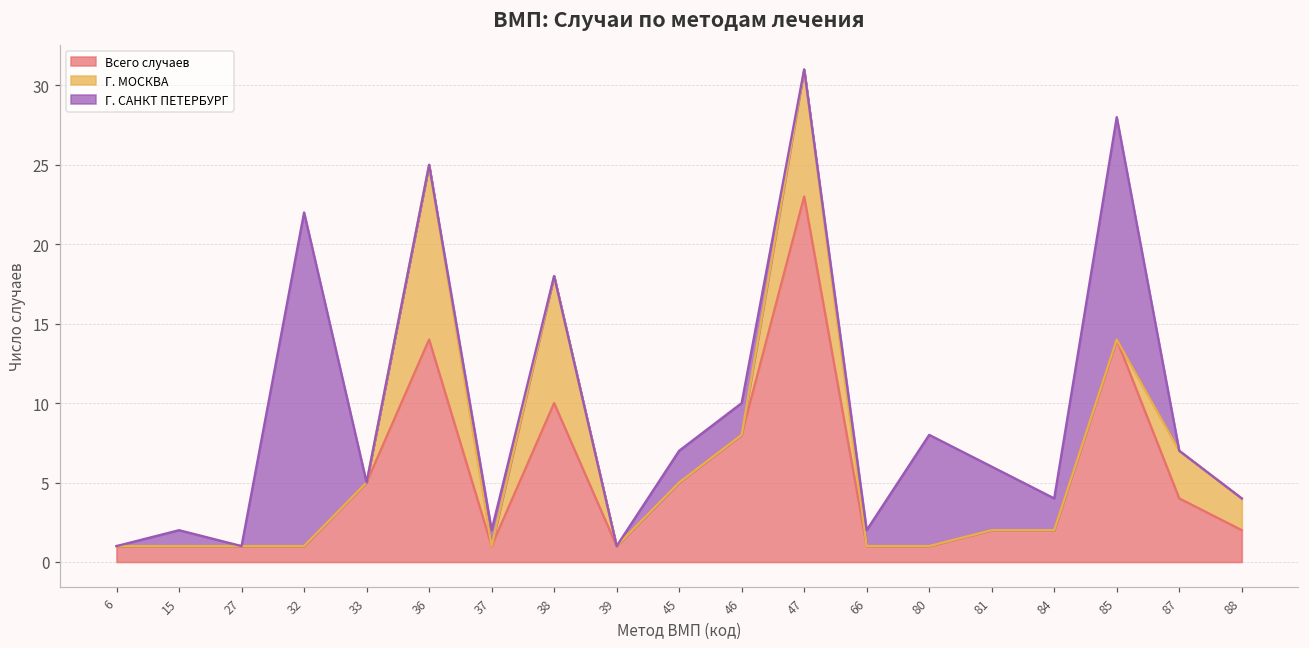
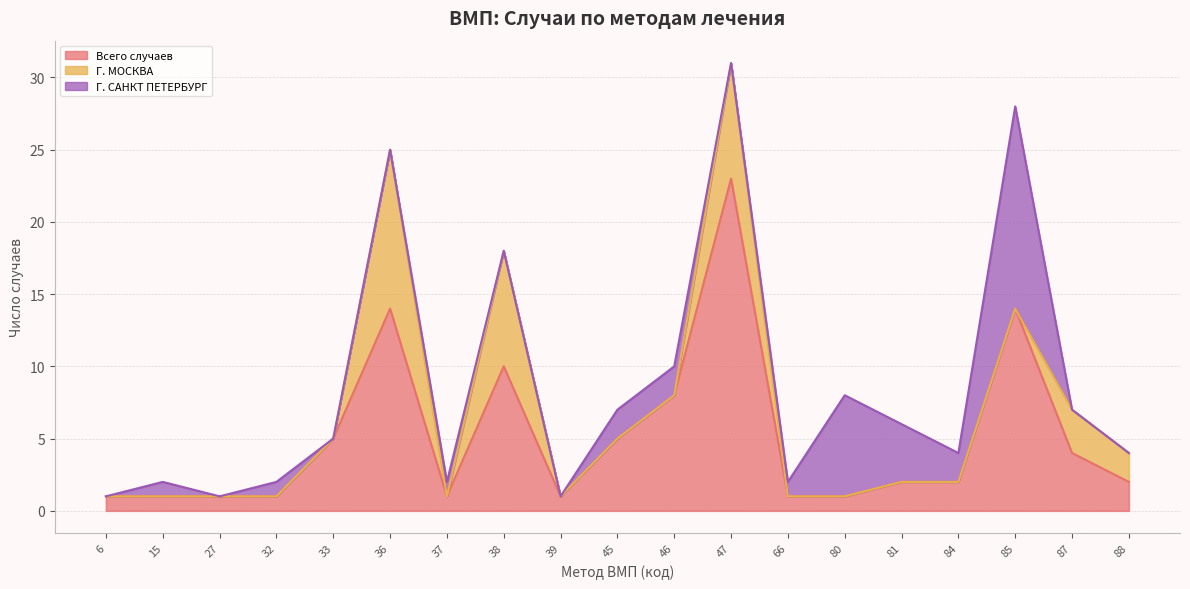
Г. САНКТ ПЕТЕРБУРГ, 32: 21 -> 1
